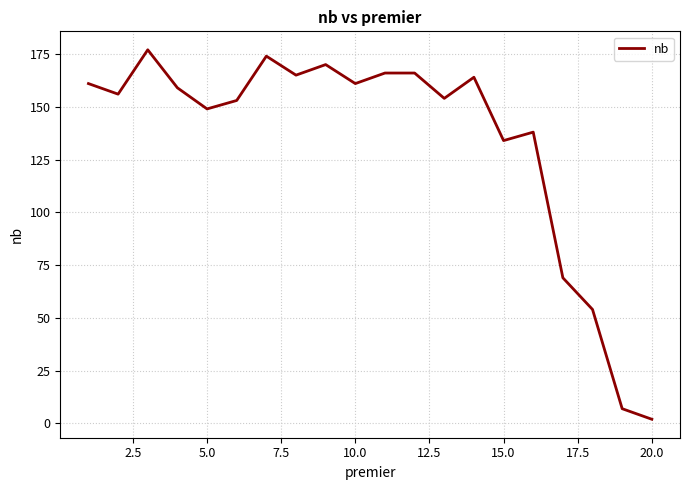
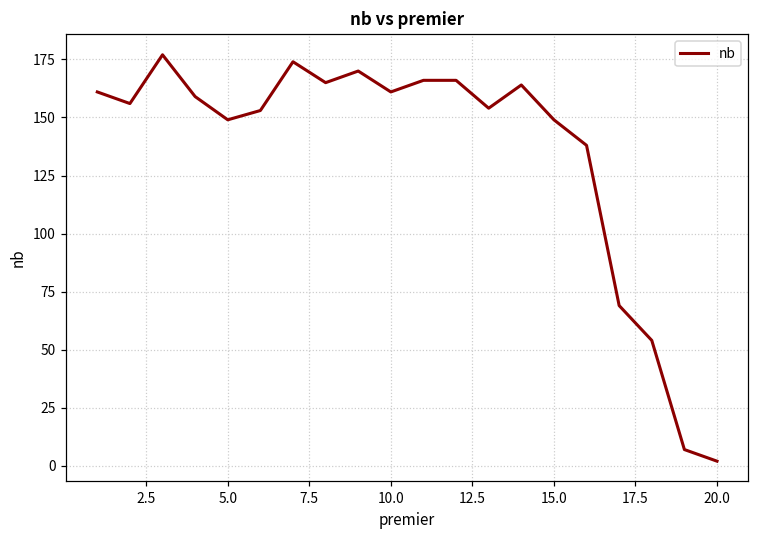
15.0: 134 -> 149
